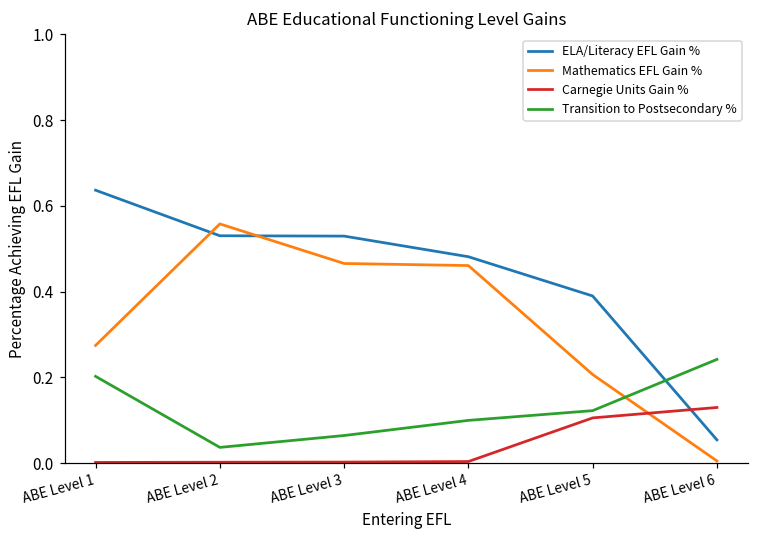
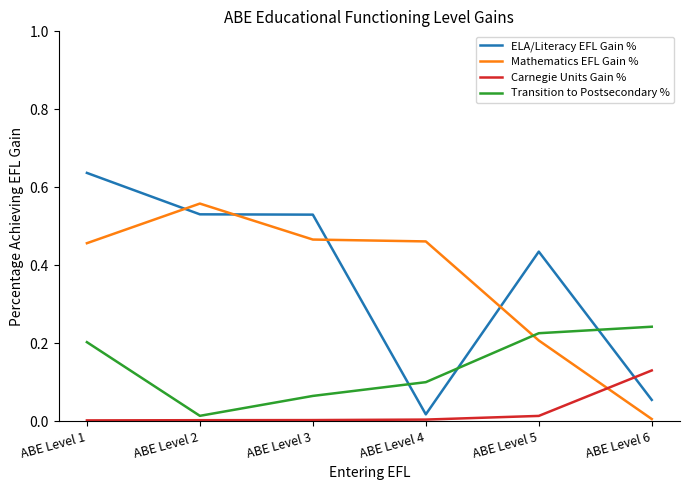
Mathematics EFL Gain %, ABE Level 1: 0.27 -> 0.46
Transition to Postsecondary %, ABE Level 2: 0.04 -> 0.01
ELA/Literacy EFL Gain %, ABE Level 4: 0.48 -> 0.02
ELA/Literacy EFL Gain %, ABE Level 5: 0.39 -> 0.43
Carnegie Units Gain %, ABE Level 5: 0.11 -> 0.01
Transition to Postsecondary %, ABE Level 5: 0.12 -> 0.23
